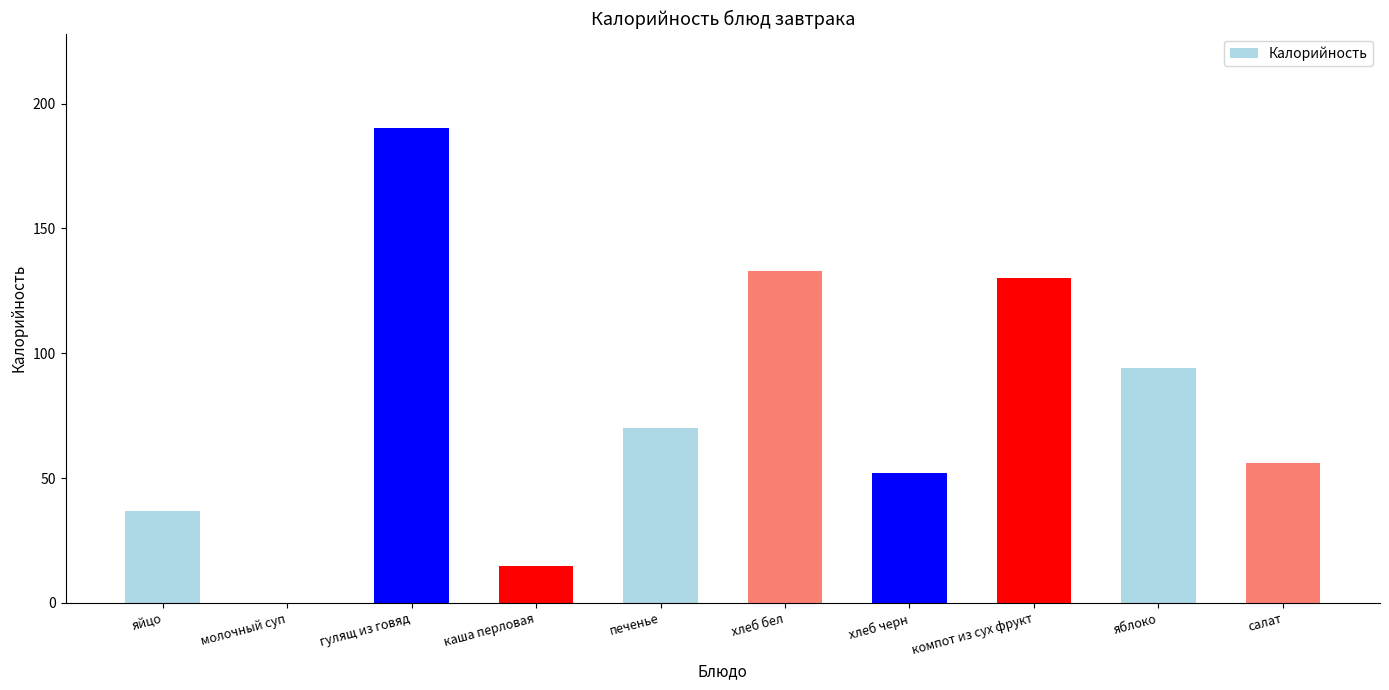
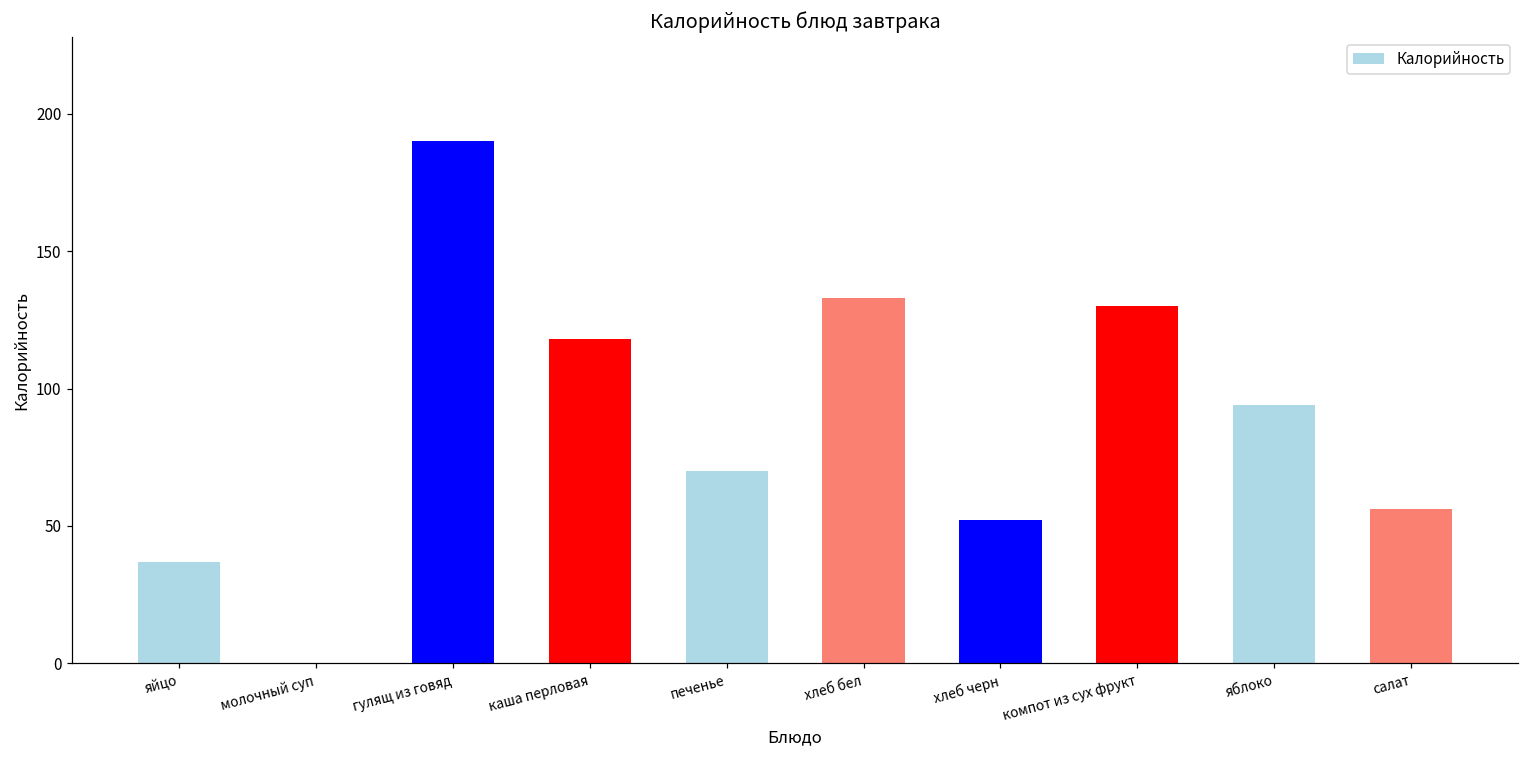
каша перловая: 15 -> 118
